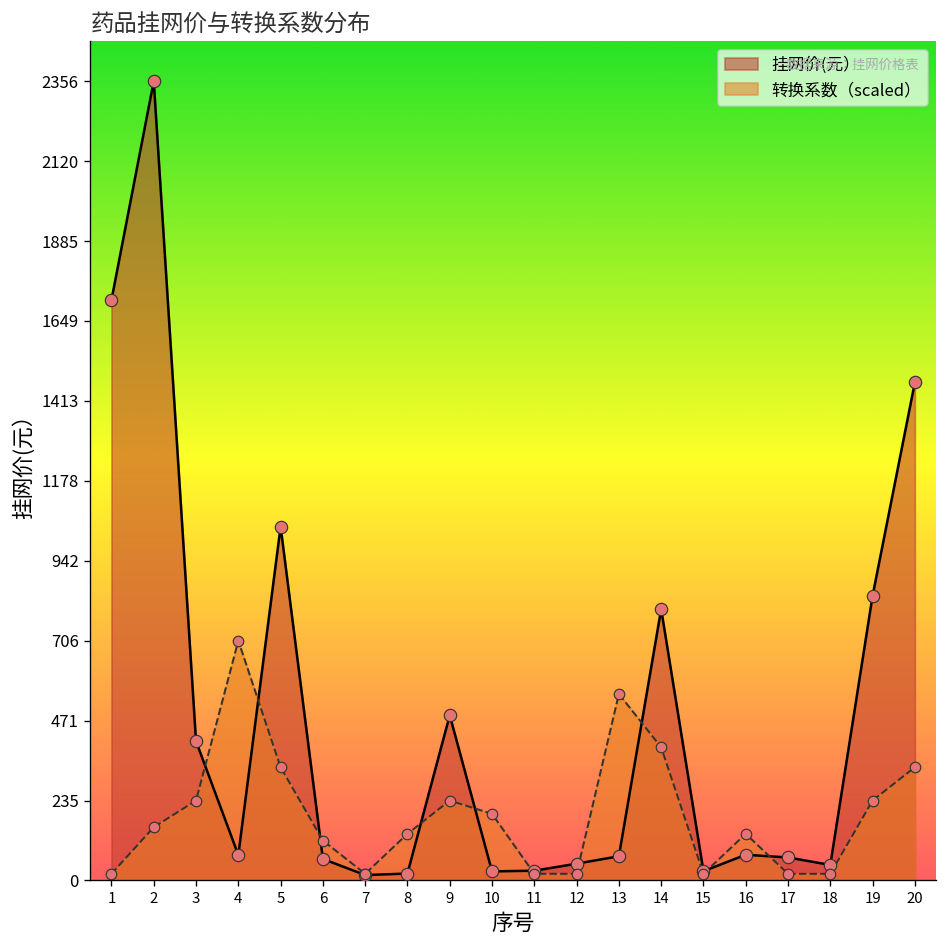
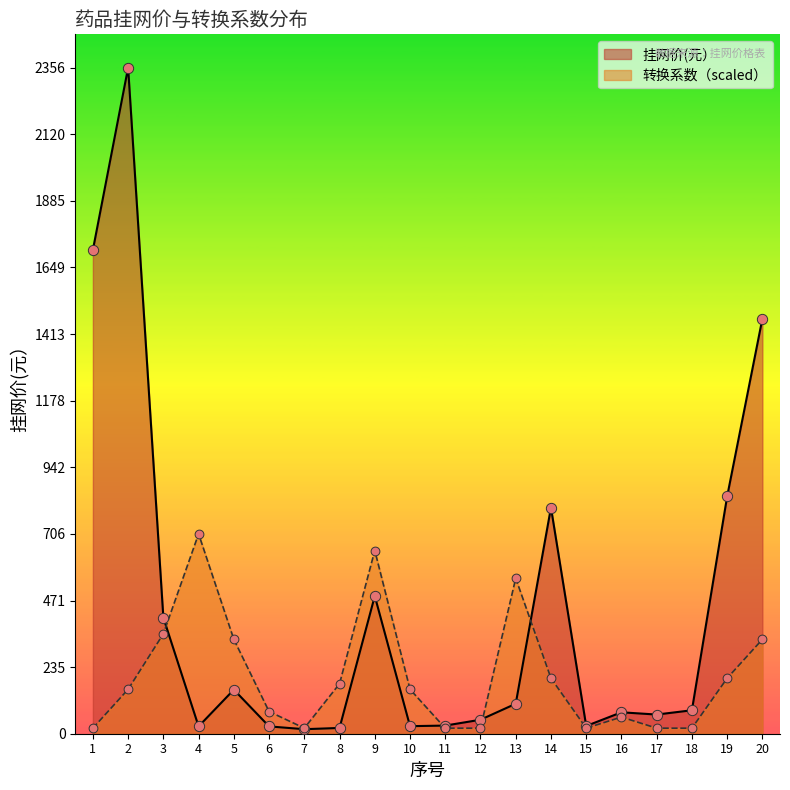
转换系数（scaled）, 3: 240 -> 350
挂网价(元）, 4: 80 -> 30
挂网价(元）, 5: 1040 -> 160
挂网价(元）, 6: 60 -> 30
转换系数（scaled）, 6: 120 -> 80
转换系数（scaled）, 8: 140 -> 180
转换系数（scaled）, 9: 240 -> 650
转换系数（scaled）, 10: 200 -> 160
挂网价(元）, 13: 70 -> 110
转换系数（scaled）, 14: 390 -> 200
转换系数（scaled）, 16: 140 -> 60
挂网价(元）, 18: 50 -> 80
转换系数（scaled）, 19: 240 -> 200
